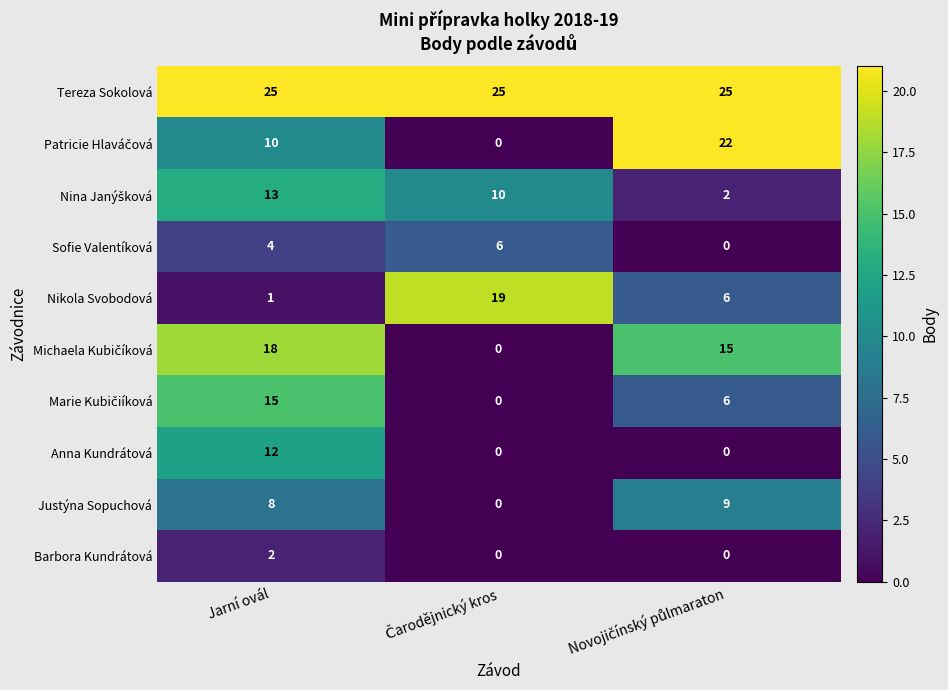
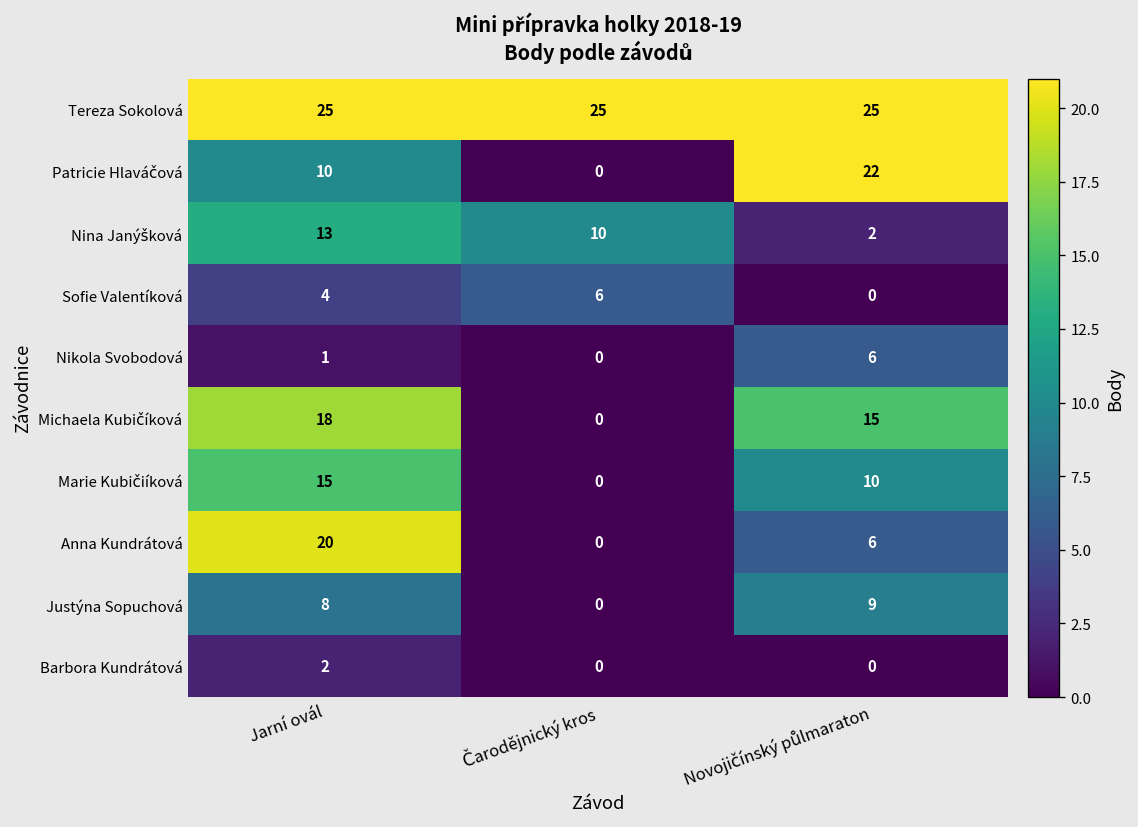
Nikola Svobodová, Čarodějnický kros: 19 -> 0
Marie Kubičiíková, Novojičínský půlmaraton: 6 -> 10
Anna Kundrátová, Jarní ovál: 12 -> 20
Anna Kundrátová, Novojičínský půlmaraton: 0 -> 6
